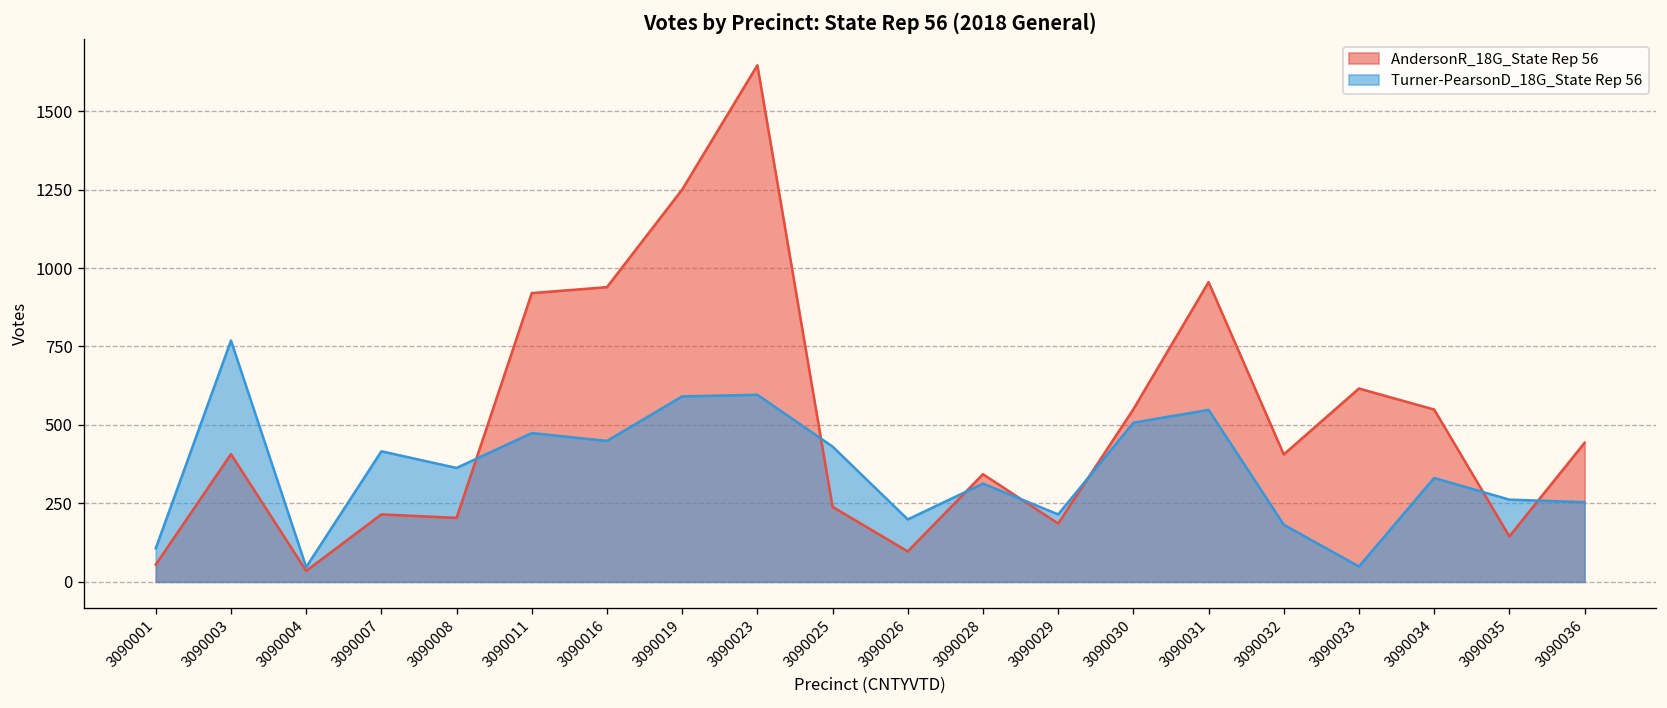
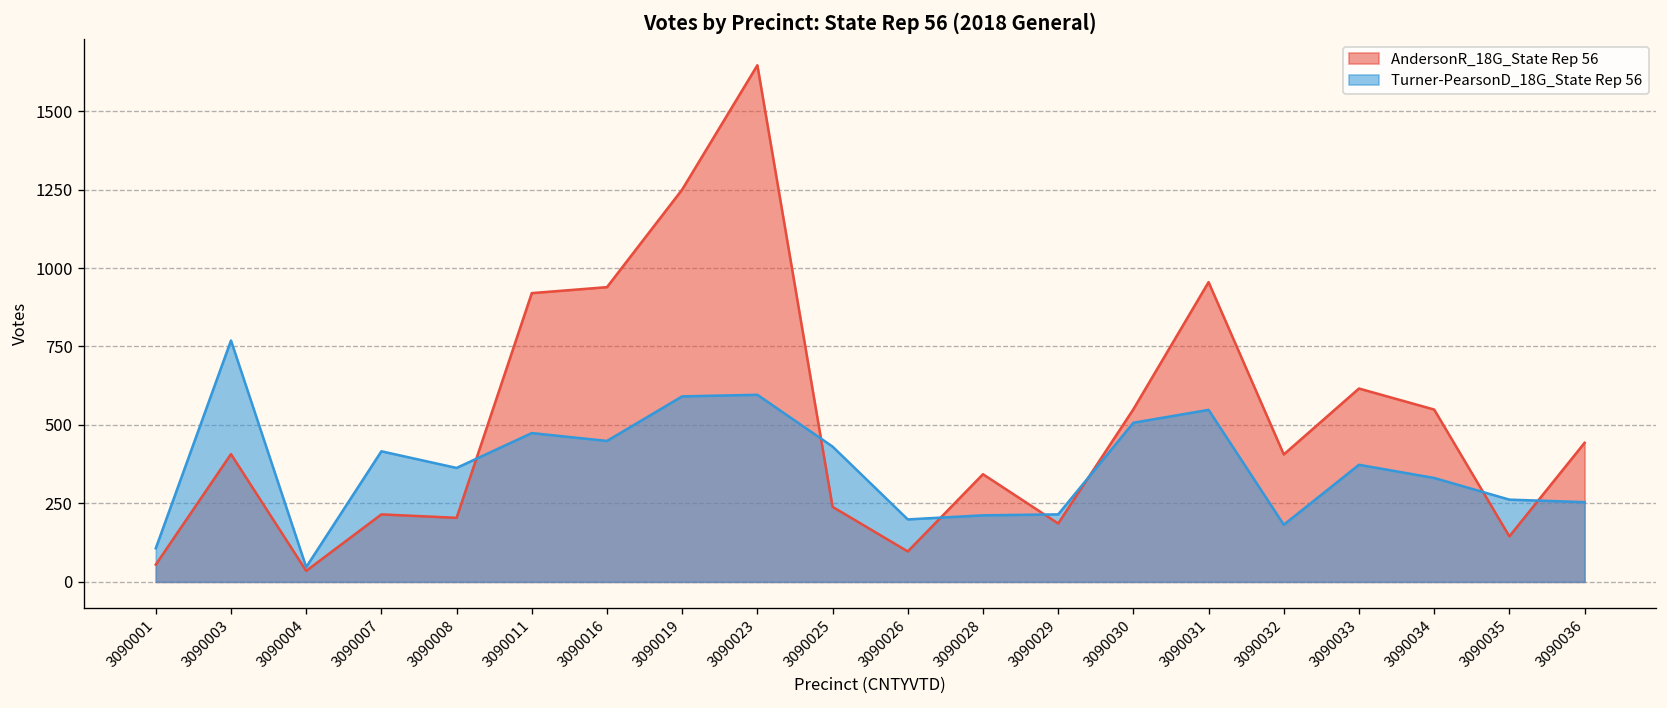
Turner-PearsonD_18G_State Rep 56, 3090028: 310 -> 210
Turner-PearsonD_18G_State Rep 56, 3090033: 50 -> 370
